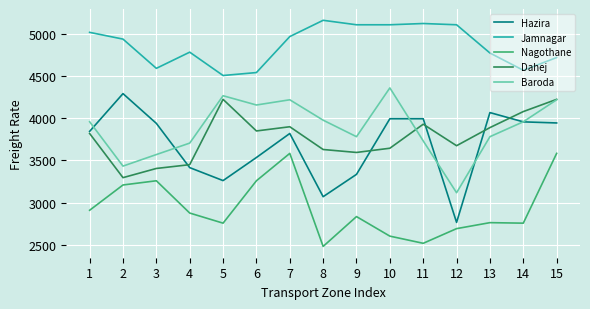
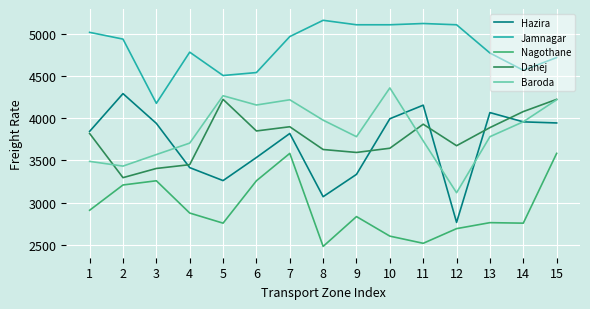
Baroda, 1: 4000 -> 3500
Jamnagar, 3: 4600 -> 4200
Hazira, 11: 4000 -> 4200
